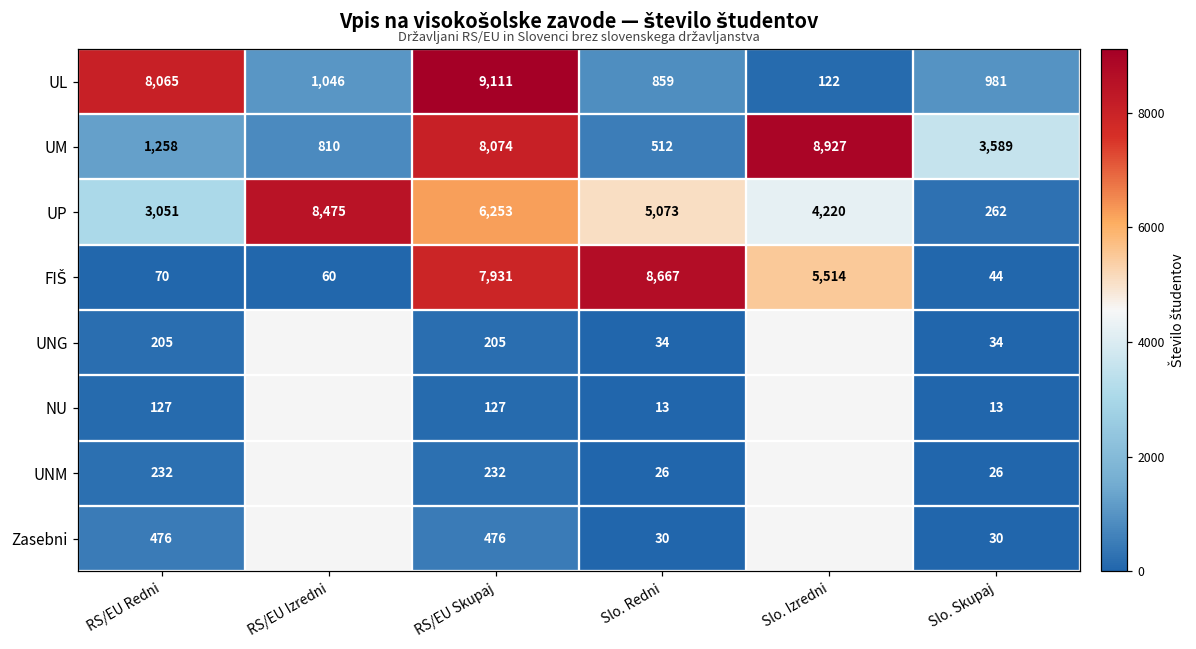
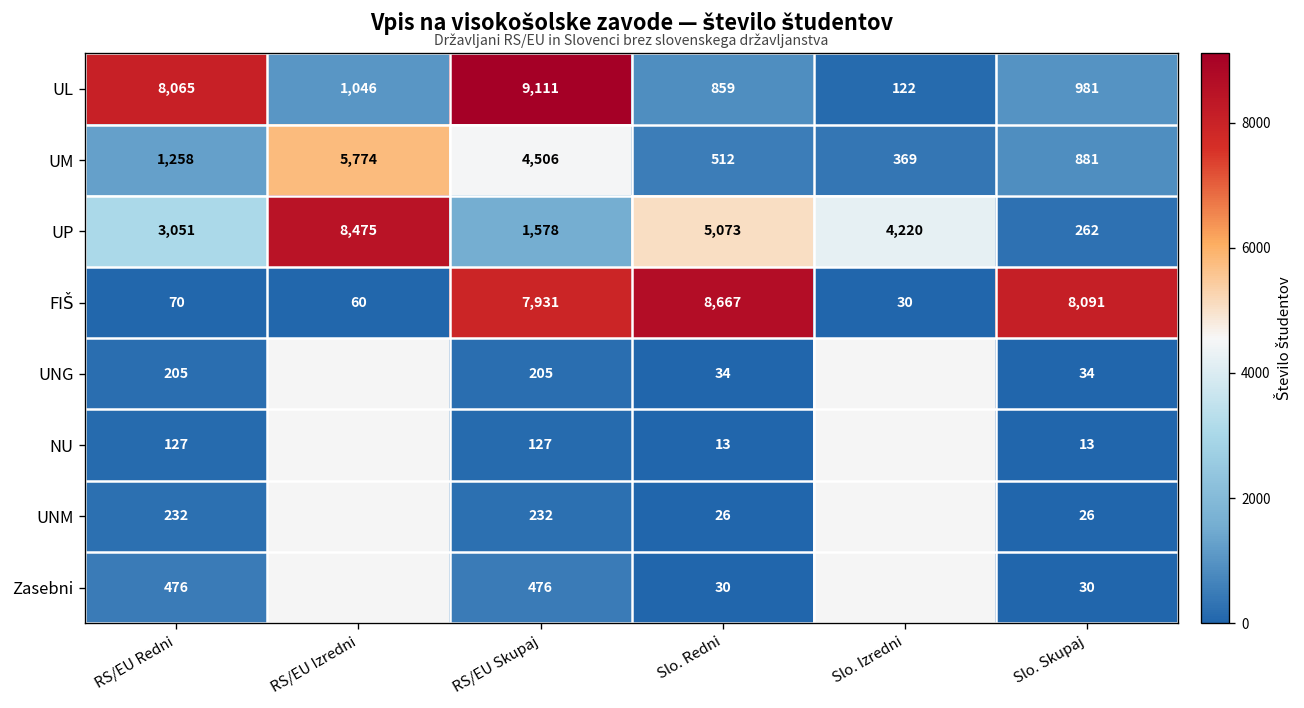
UM, RS/EU Izredni: 810 -> 5,774
UM, RS/EU Skupaj: 8,074 -> 4,506
UM, Slo. Izredni: 8,927 -> 369
UM, Slo. Skupaj: 3,589 -> 881
UP, RS/EU Skupaj: 6,253 -> 1,578
FIŠ, Slo. Izredni: 5,514 -> 30
FIŠ, Slo. Skupaj: 44 -> 8,091
